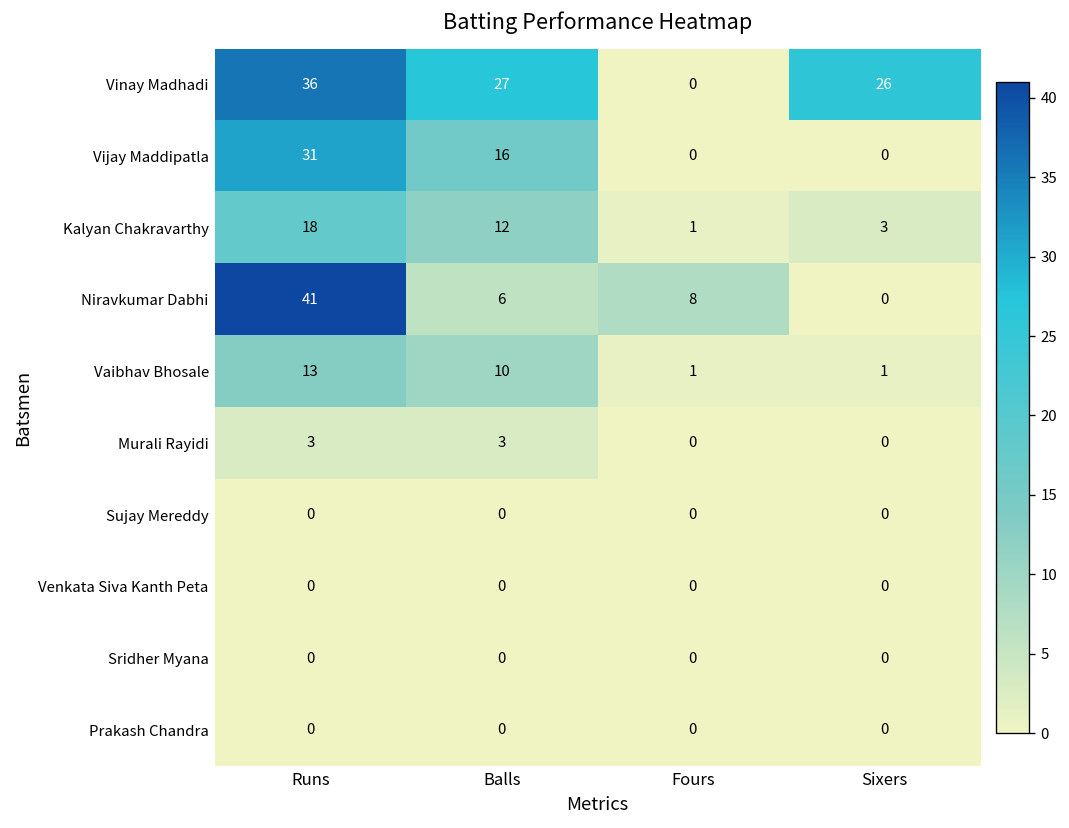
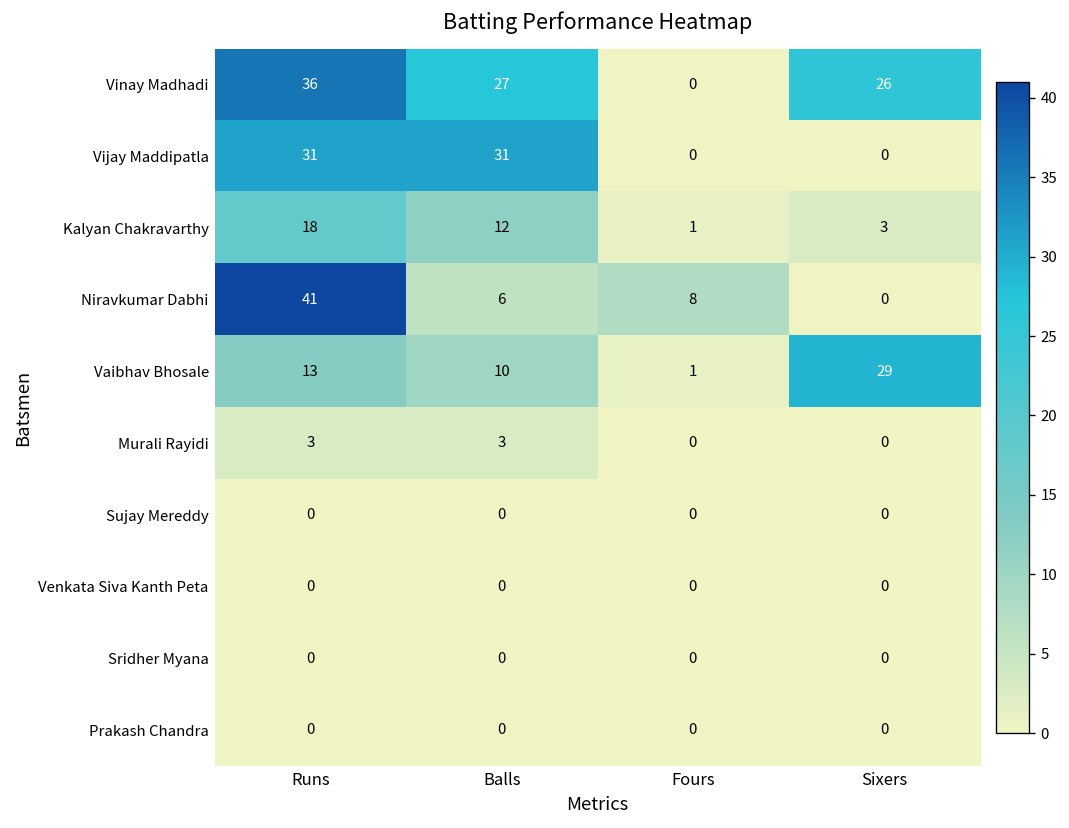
Vijay Maddipatla, Balls: 16 -> 31
Vaibhav Bhosale, Sixers: 1 -> 29
